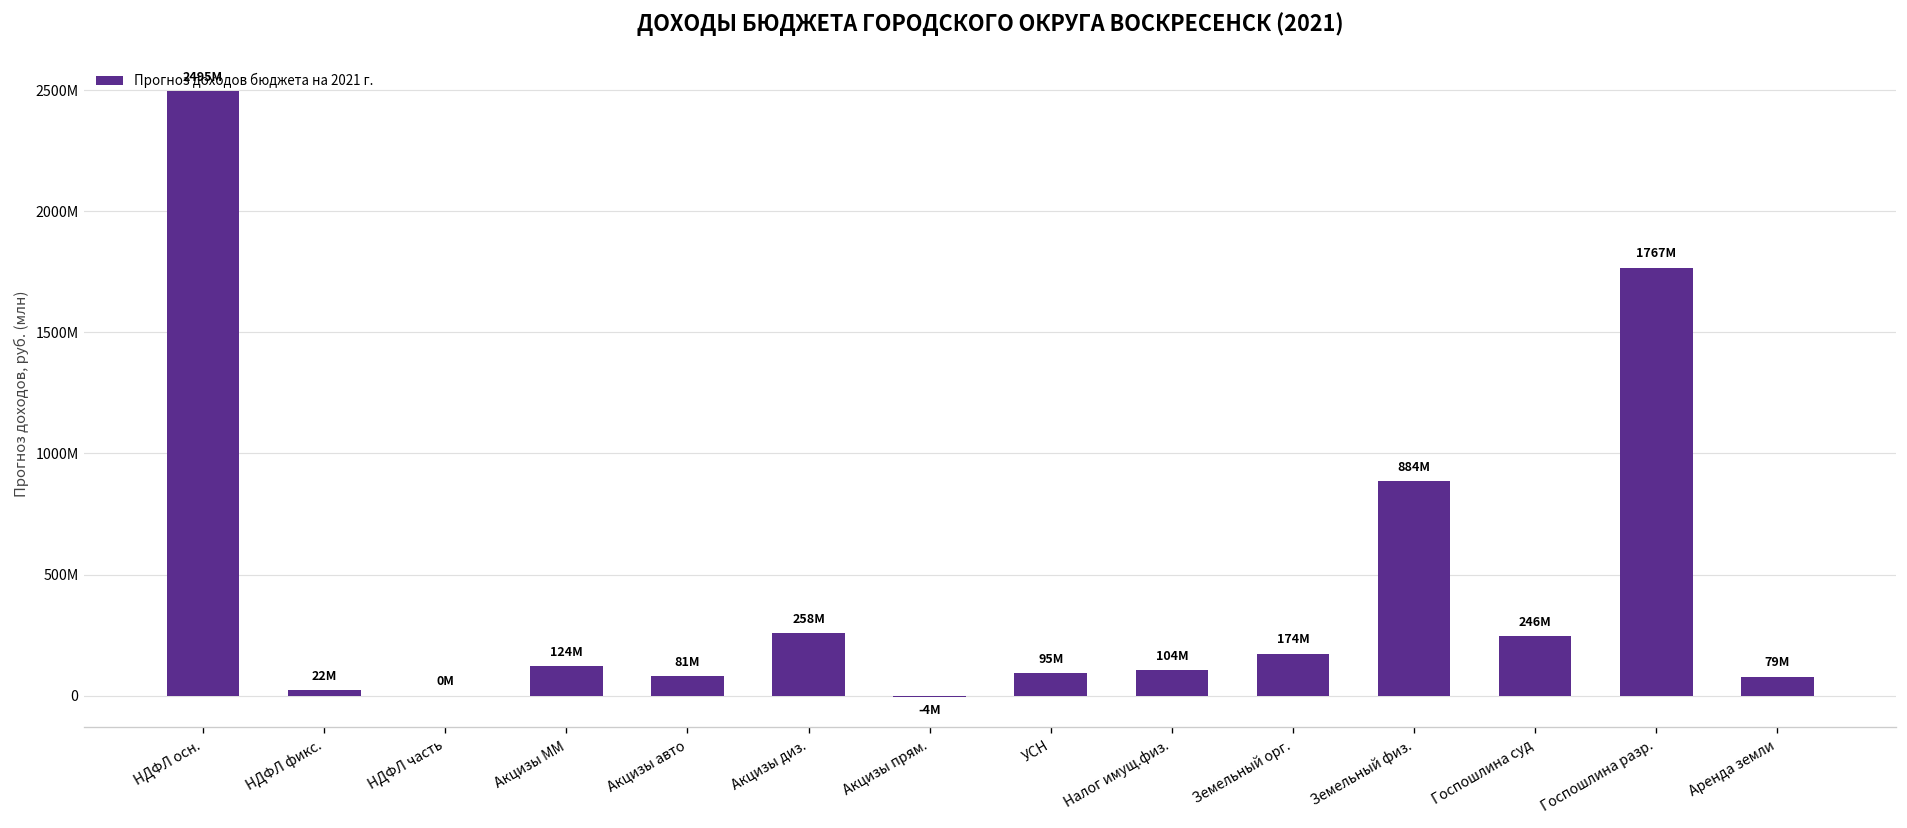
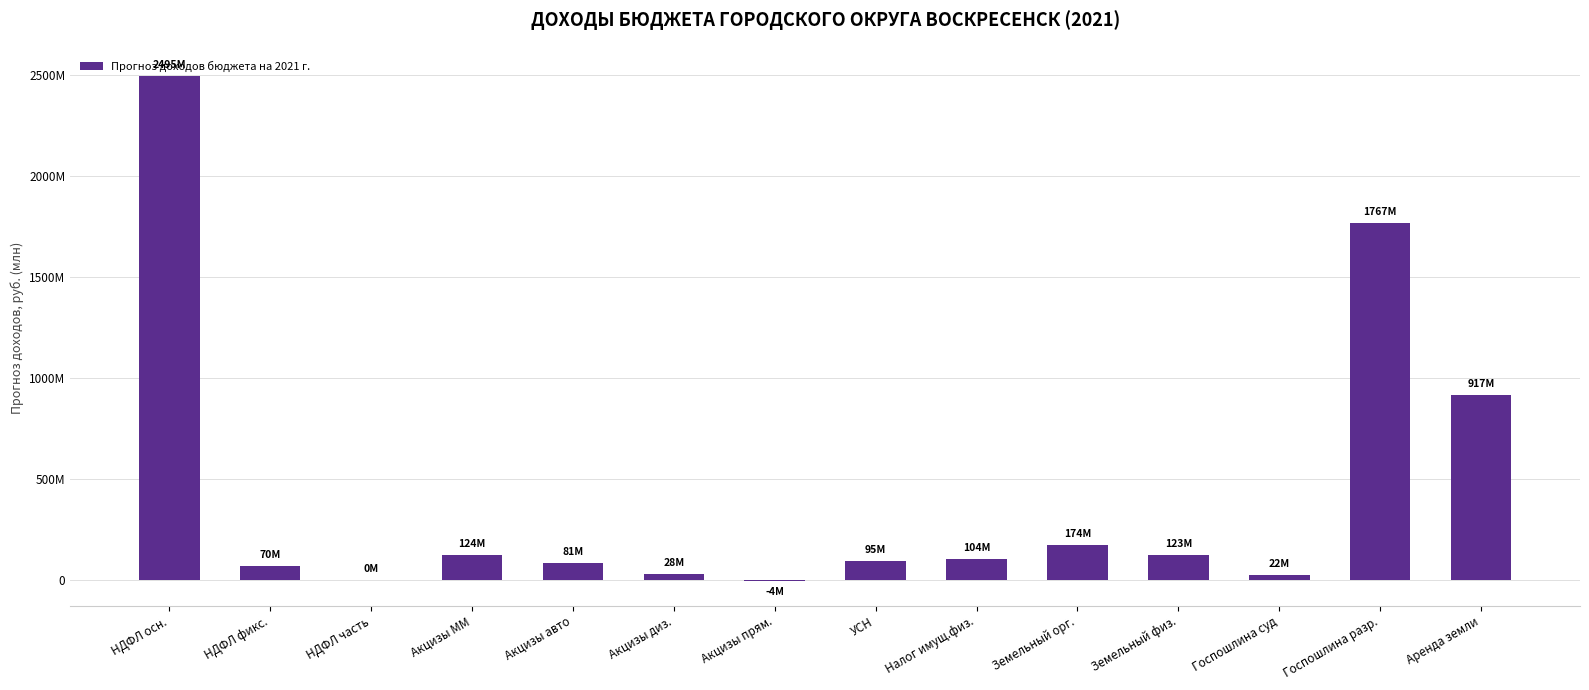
НДФЛ фикс.: 22M -> 70M
Акцизы диз.: 258M -> 28M
Земельный физ.: 884M -> 123M
Госпошлина суд: 246M -> 22M
Аренда земли: 79M -> 917M
